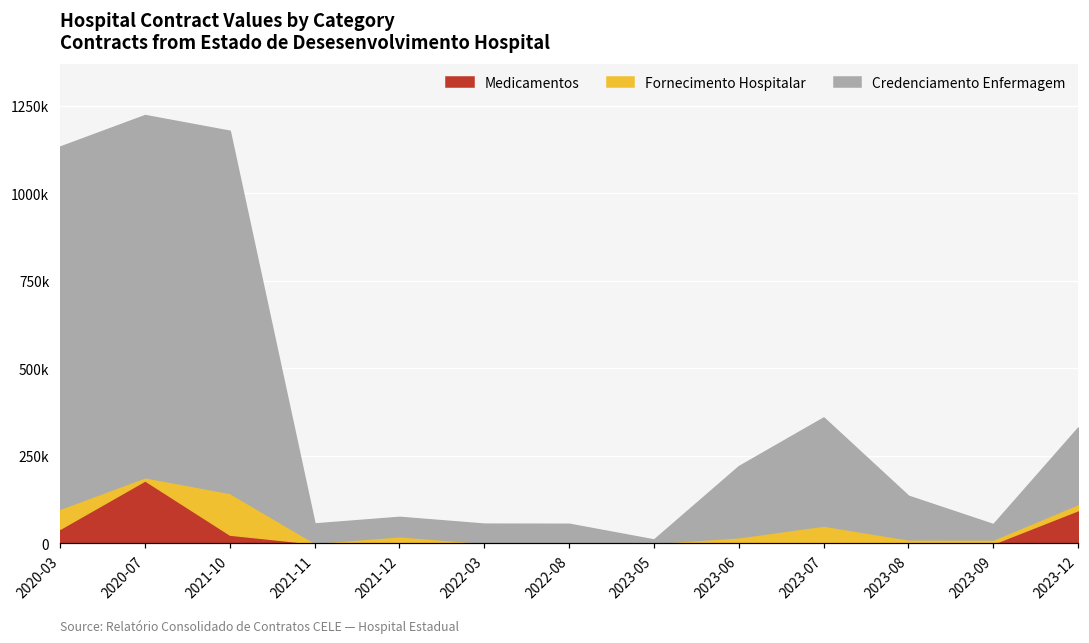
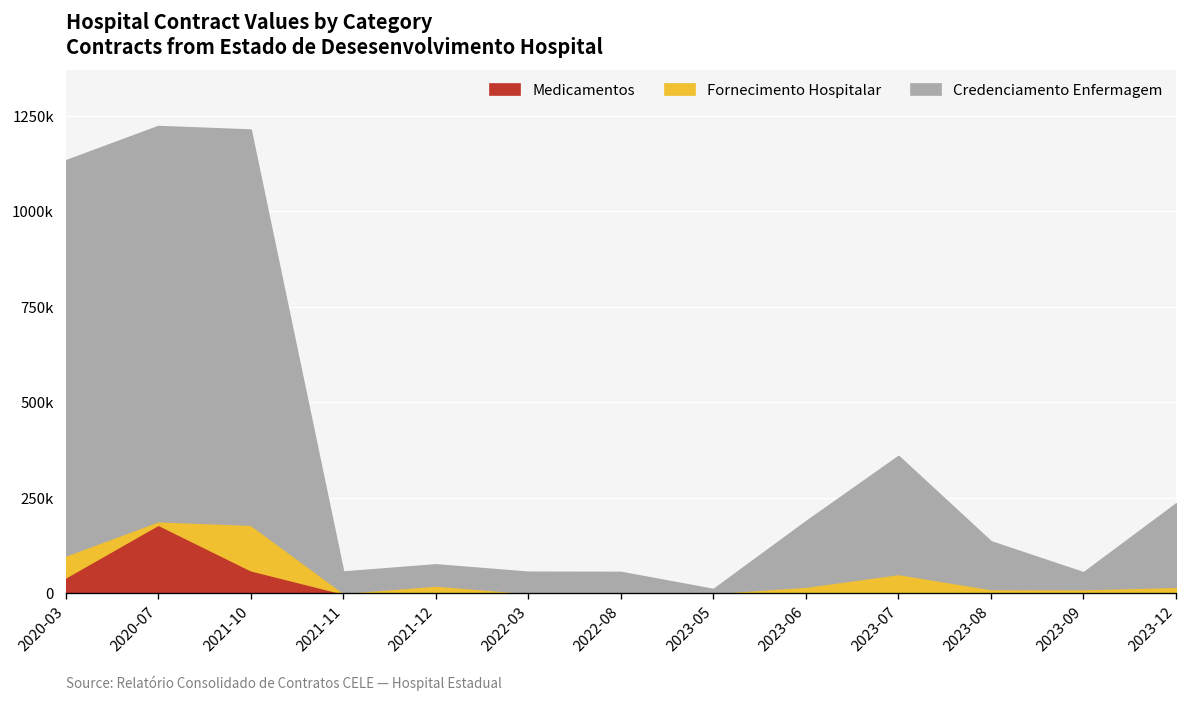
Medicamentos, 2021-10: 30000 -> 60000
Credenciamento Enfermagem, 2023-06: 200000 -> 170000
Medicamentos, 2023-12: 100000 -> 0
